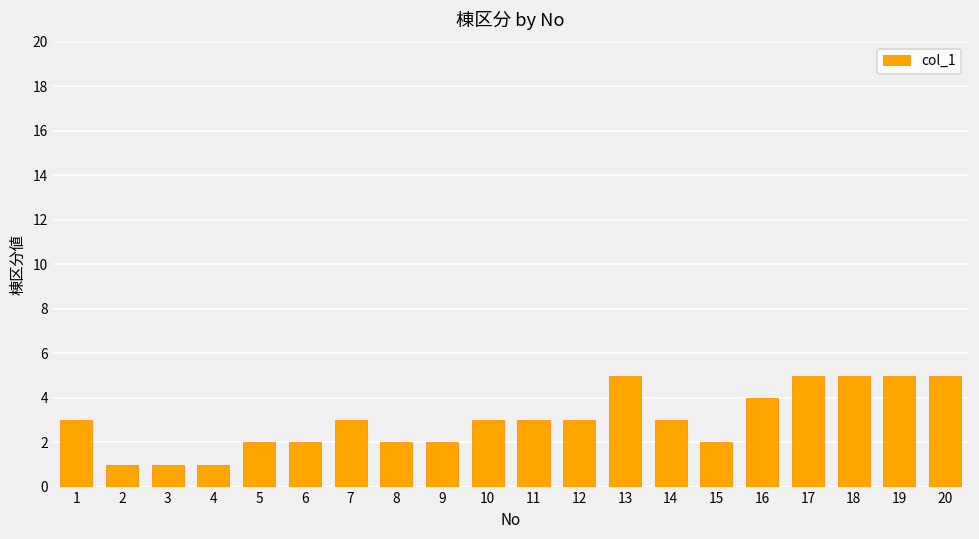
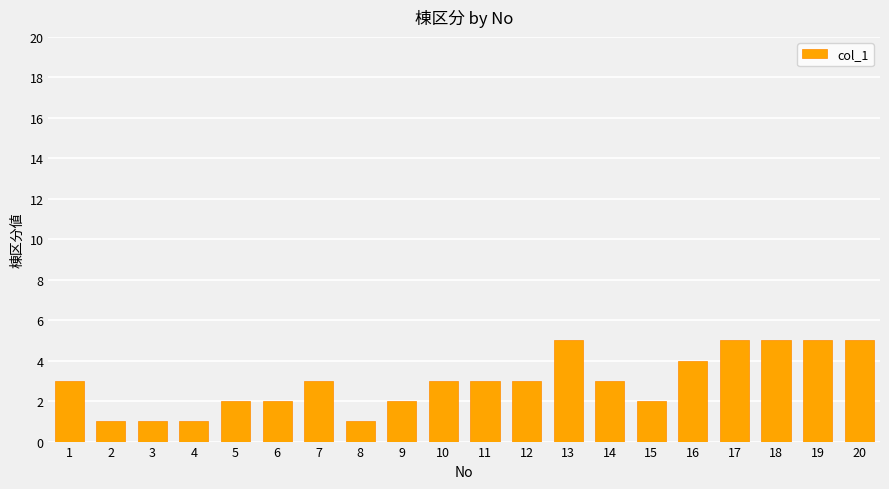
8: 2 -> 1
